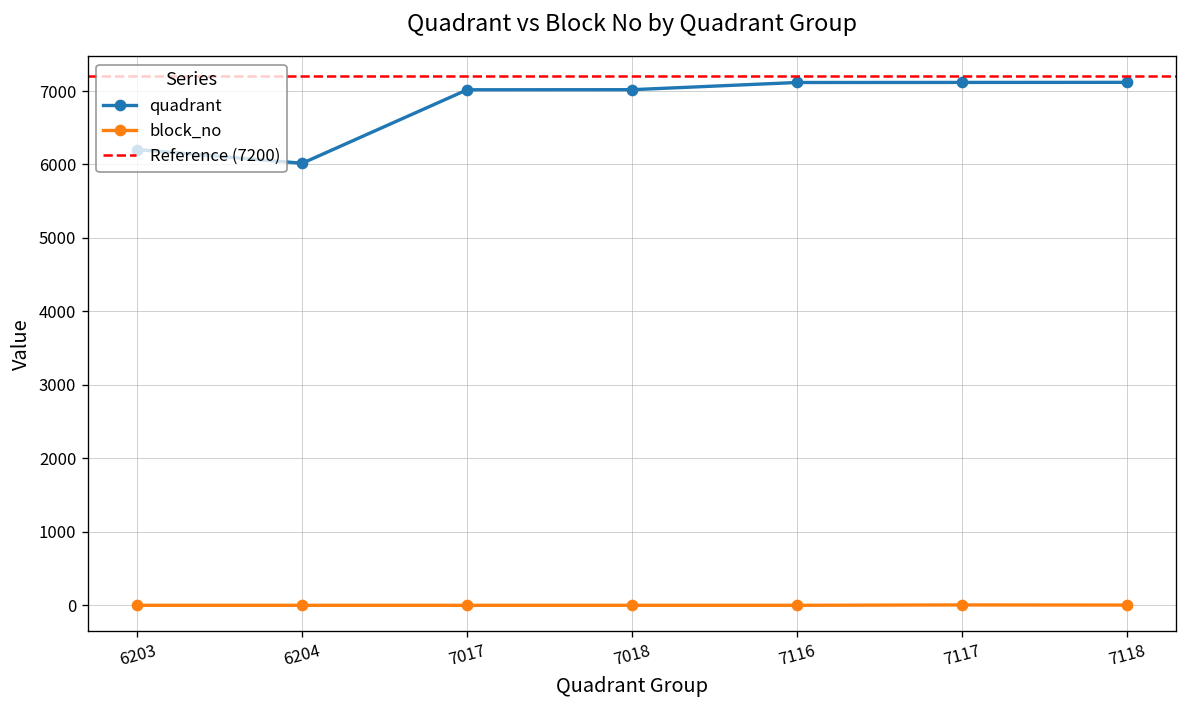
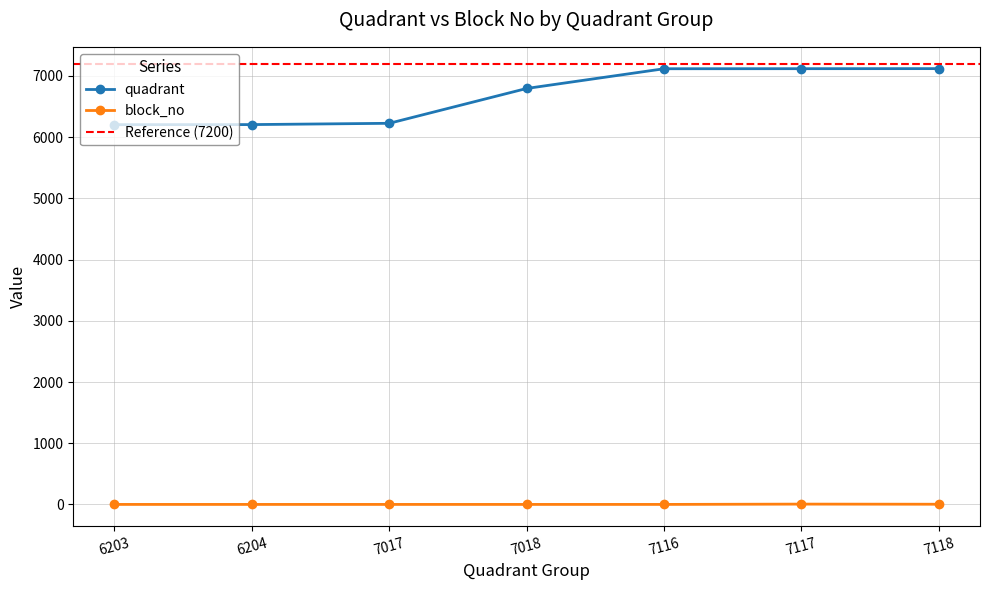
quadrant, 6204: 6000 -> 6200
quadrant, 7017: 7000 -> 6200
quadrant, 7018: 7000 -> 6800
